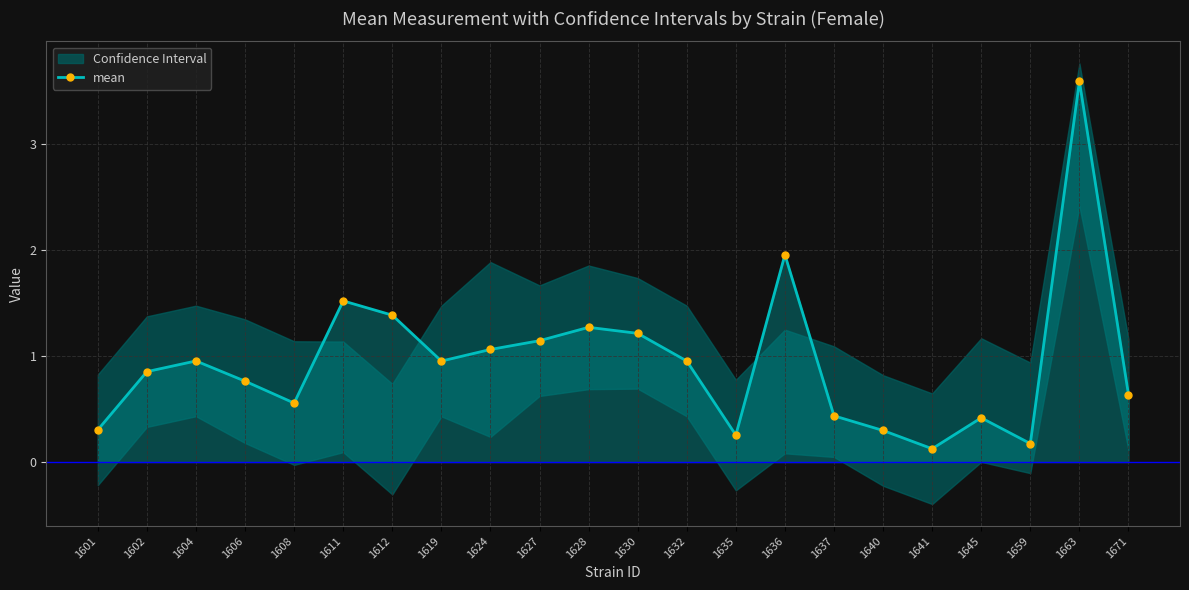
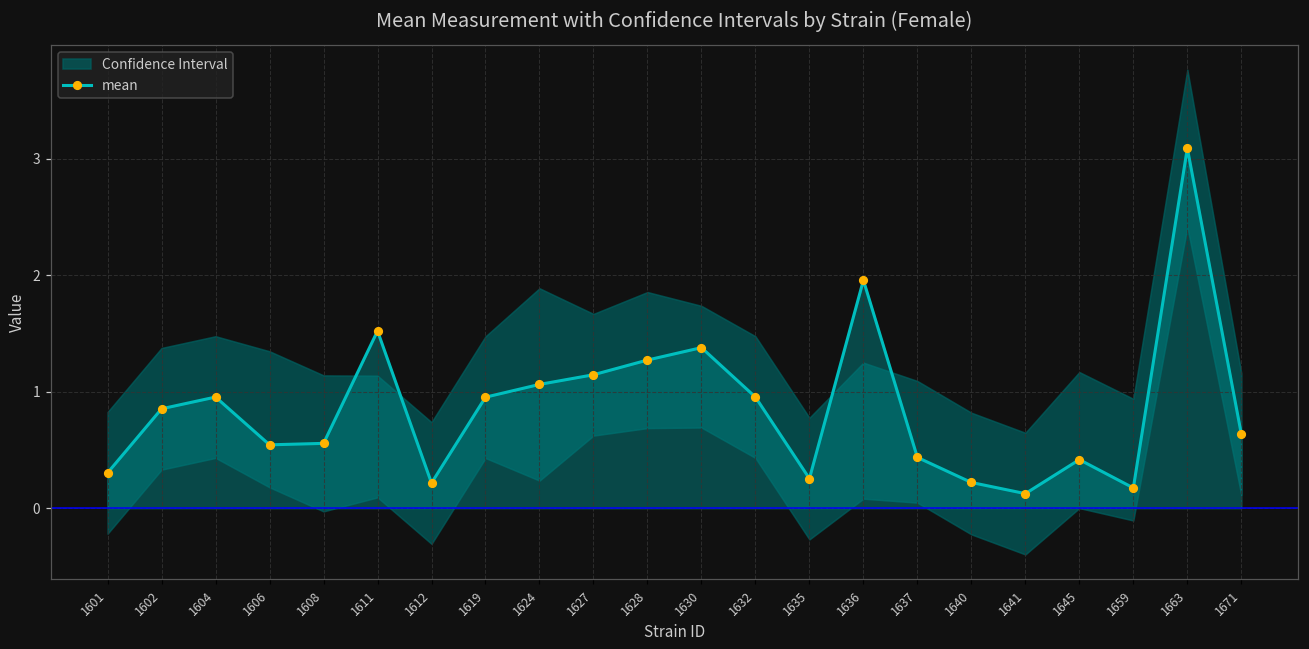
mean, 1606: 0.76 -> 0.54
mean, 1612: 1.39 -> 0.22
mean, 1630: 1.22 -> 1.38
mean, 1640: 0.30 -> 0.22
mean, 1663: 3.60 -> 3.09
